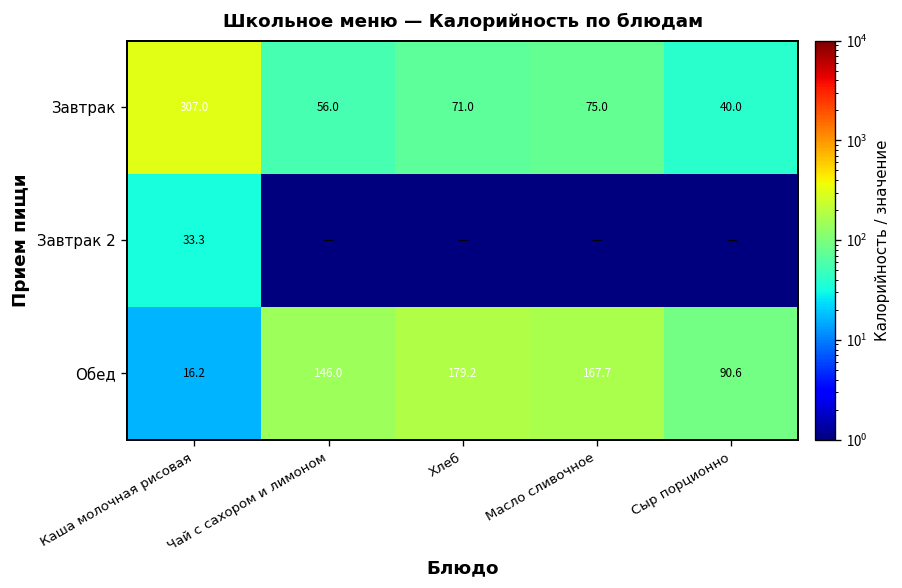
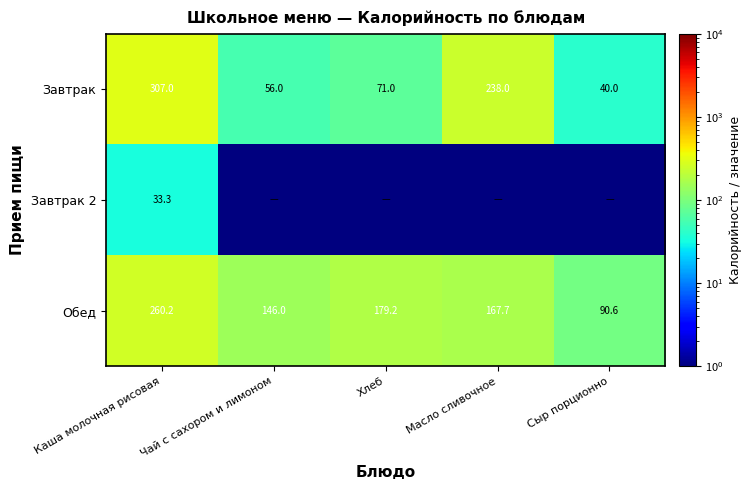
Завтрак, Масло сливочное: 75.0 -> 238.0
Обед, Каша молочная рисовая: 16.2 -> 260.2
